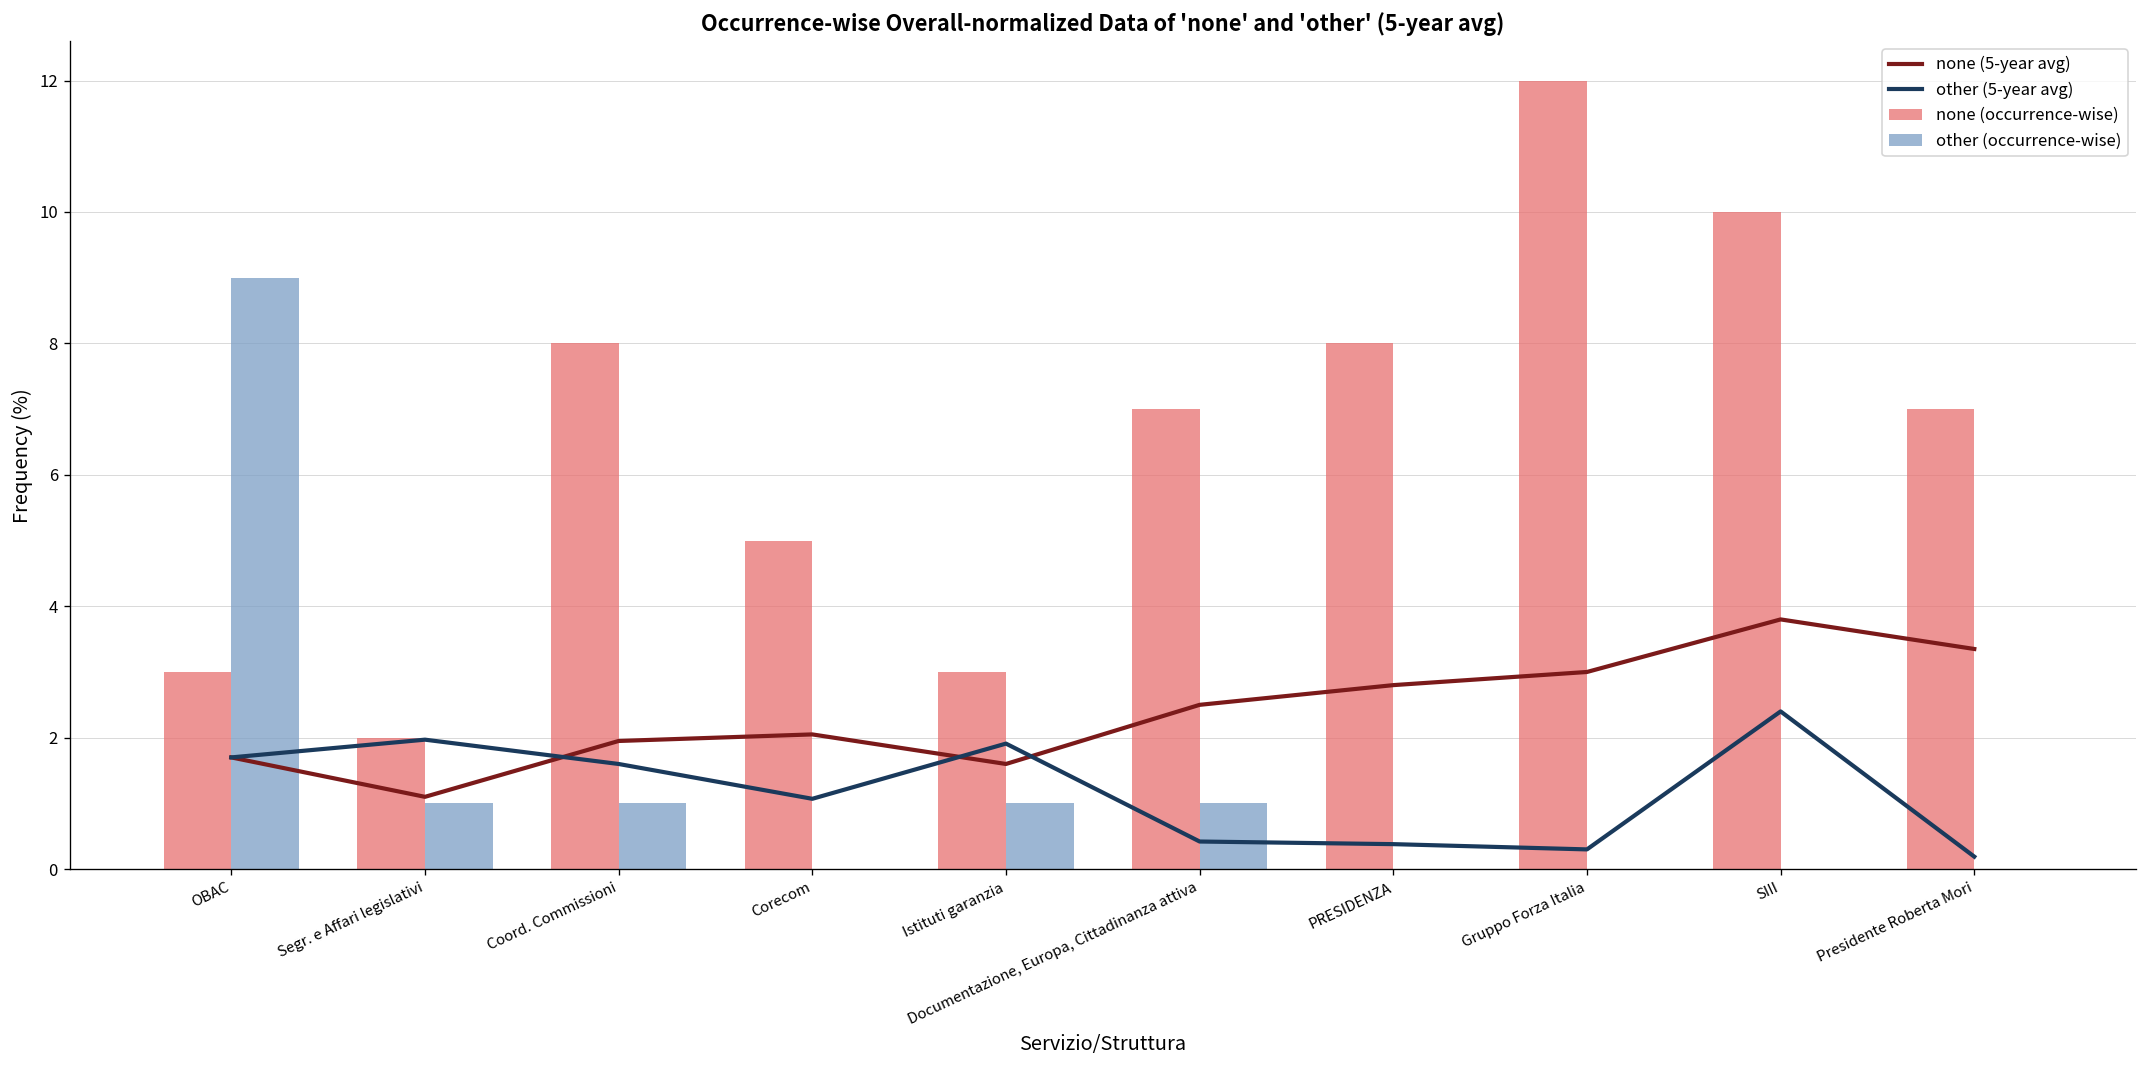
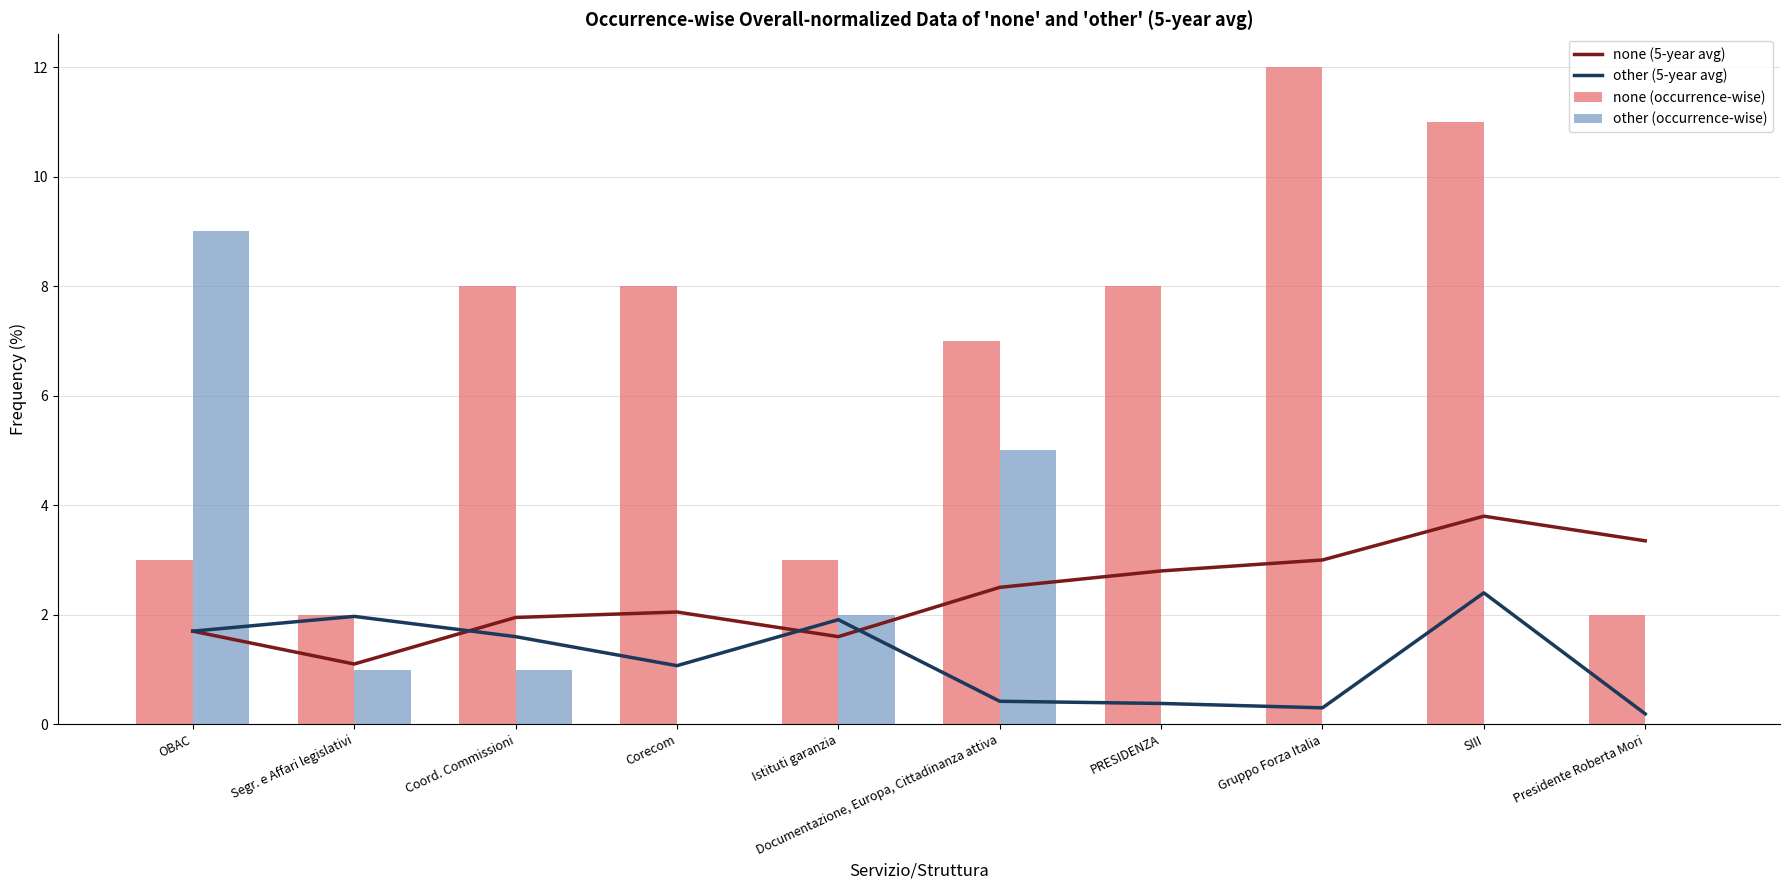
none (occurrence-wise), Corecom: 5 -> 8
other (occurrence-wise), Istituti garanzia: 1 -> 2
other (occurrence-wise), Documentazione, Europa, Cittadinanza attiva: 1 -> 5
none (occurrence-wise), SIII: 10 -> 11
none (occurrence-wise), Presidente Roberta Mori: 7 -> 2
